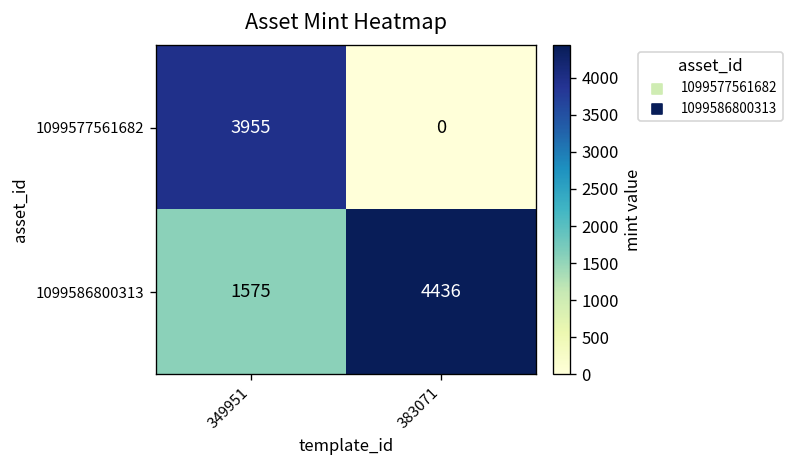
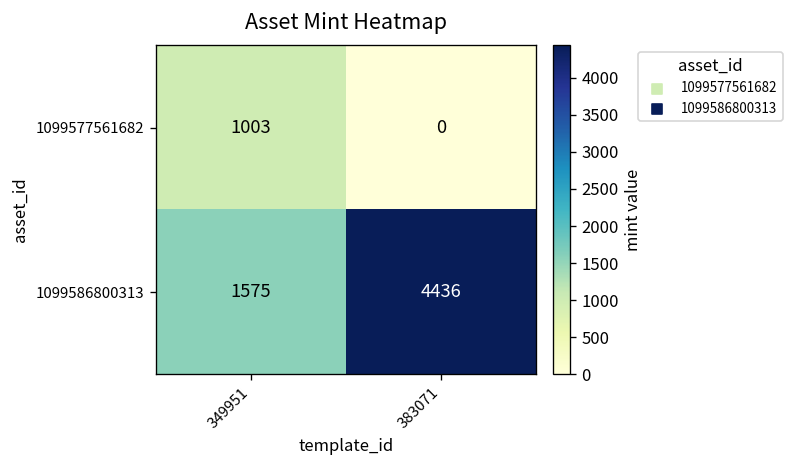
1099577561682, 349951: 3955 -> 1003
